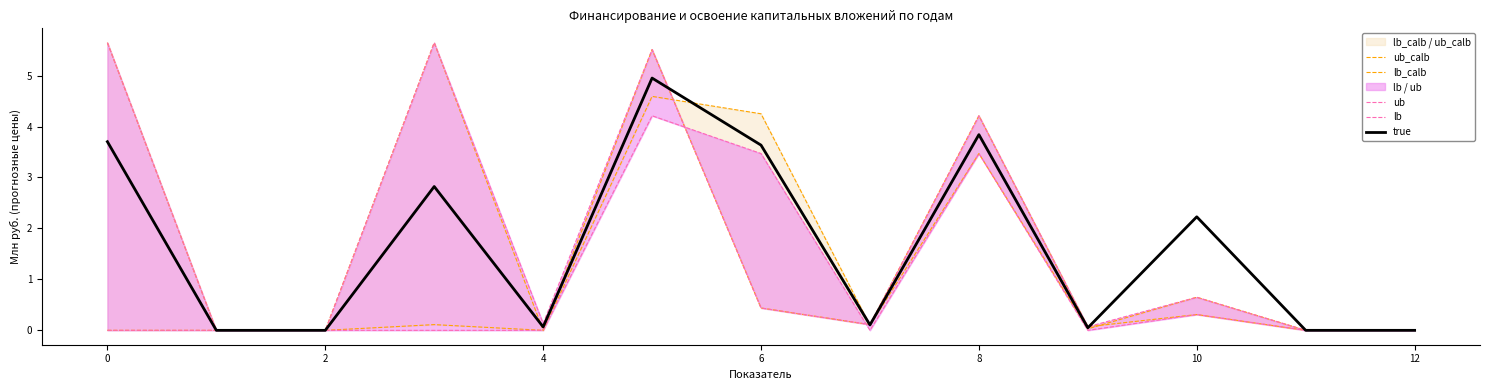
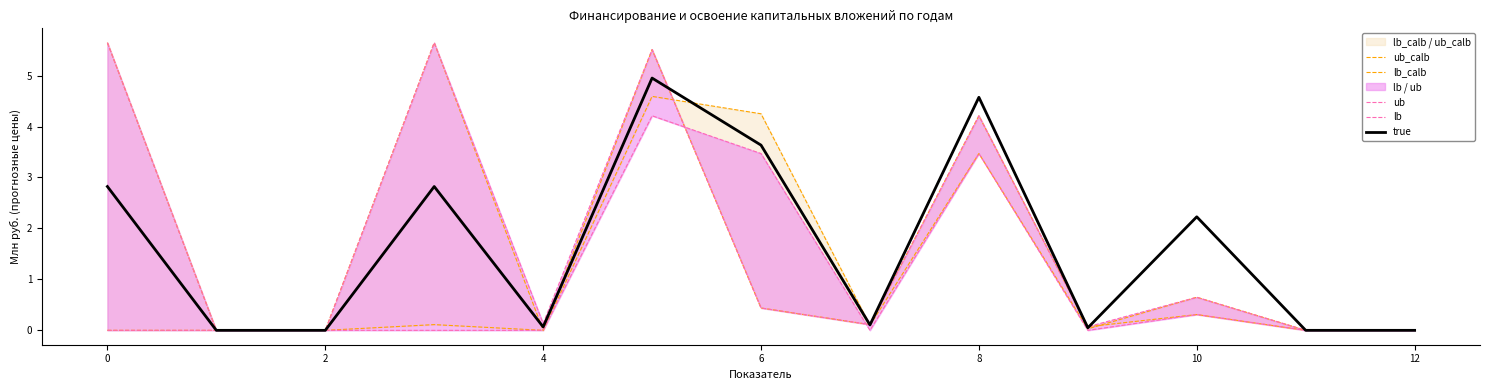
true, 0: 3.7 -> 2.8
true, 8: 3.8 -> 4.6
